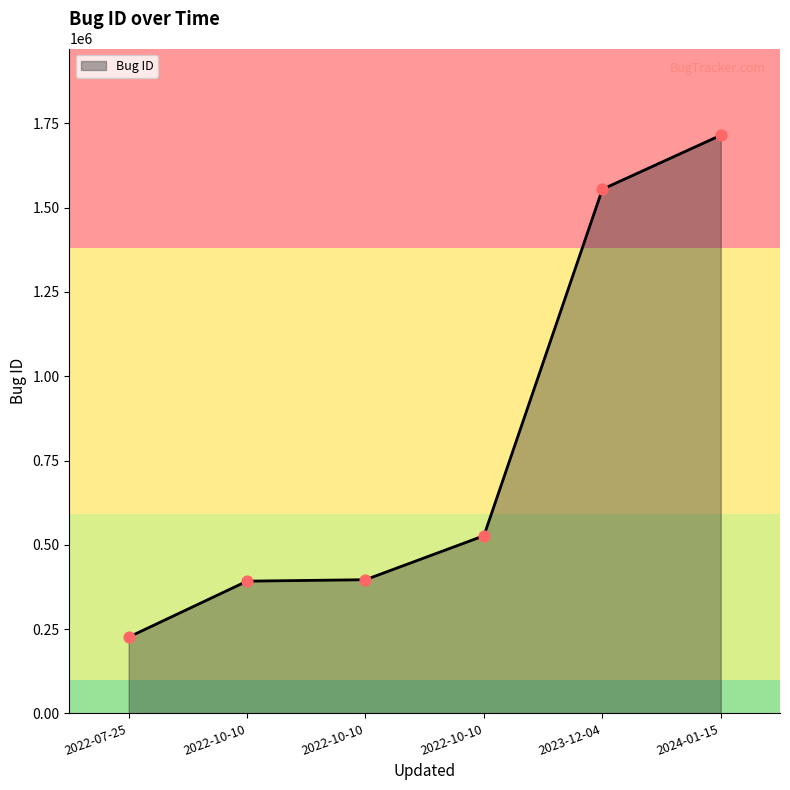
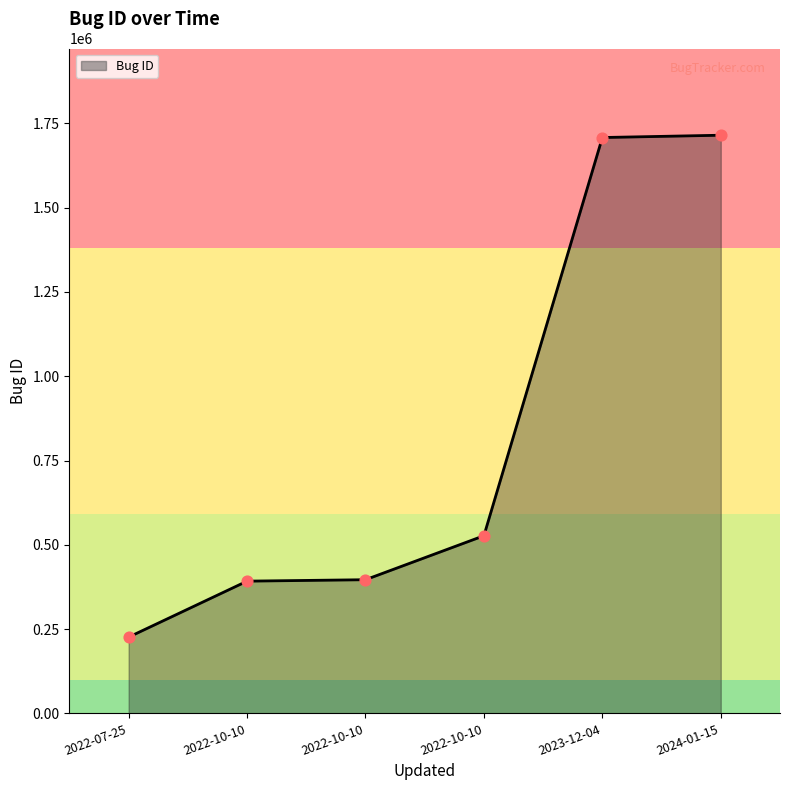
2023-12-04: 1550000 -> 1710000
